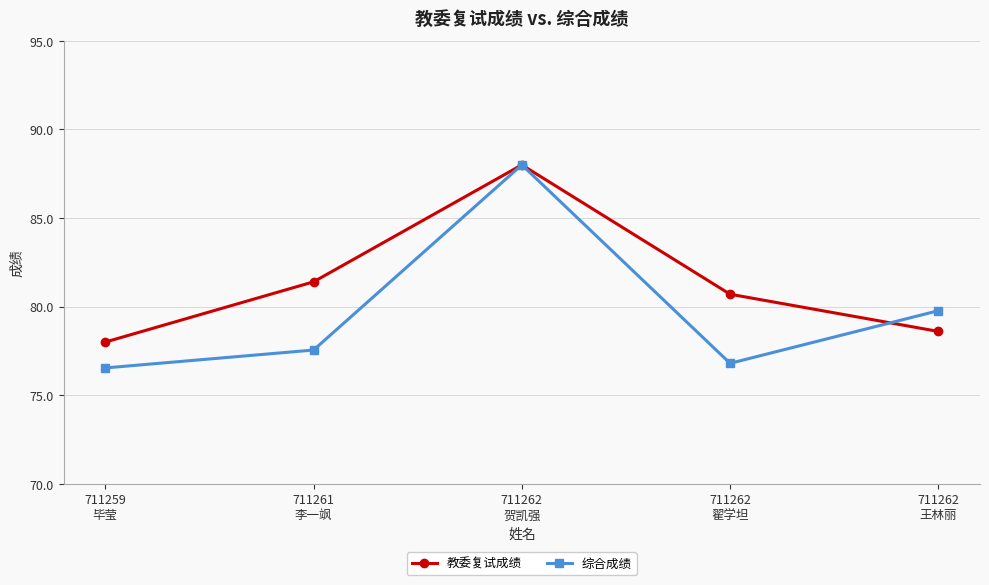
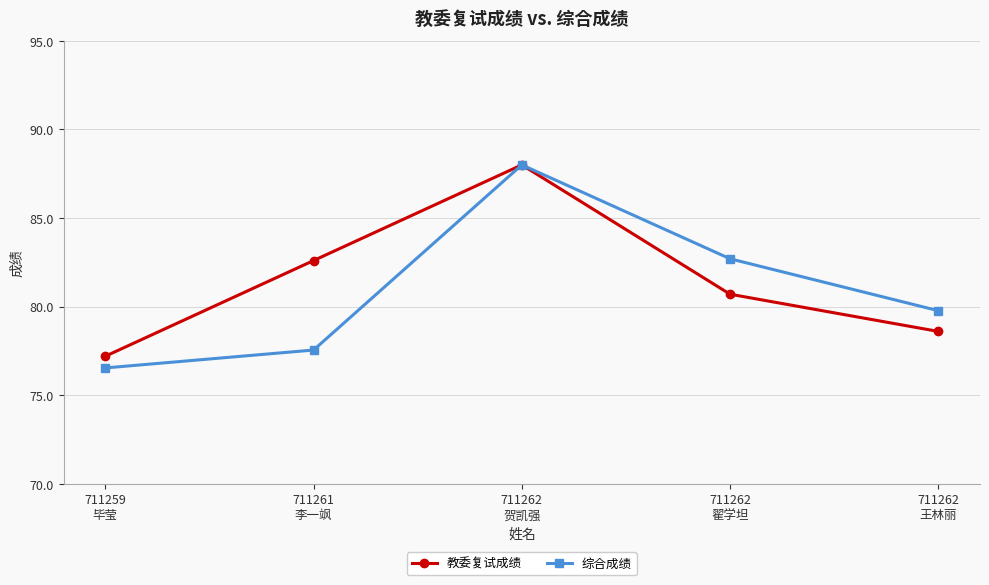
教委复试成绩, 711259 毕莹: 78.0 -> 77.2
教委复试成绩, 711261 李一飒: 81.4 -> 82.6
综合成绩, 711262 翟学坦: 76.8 -> 82.7
